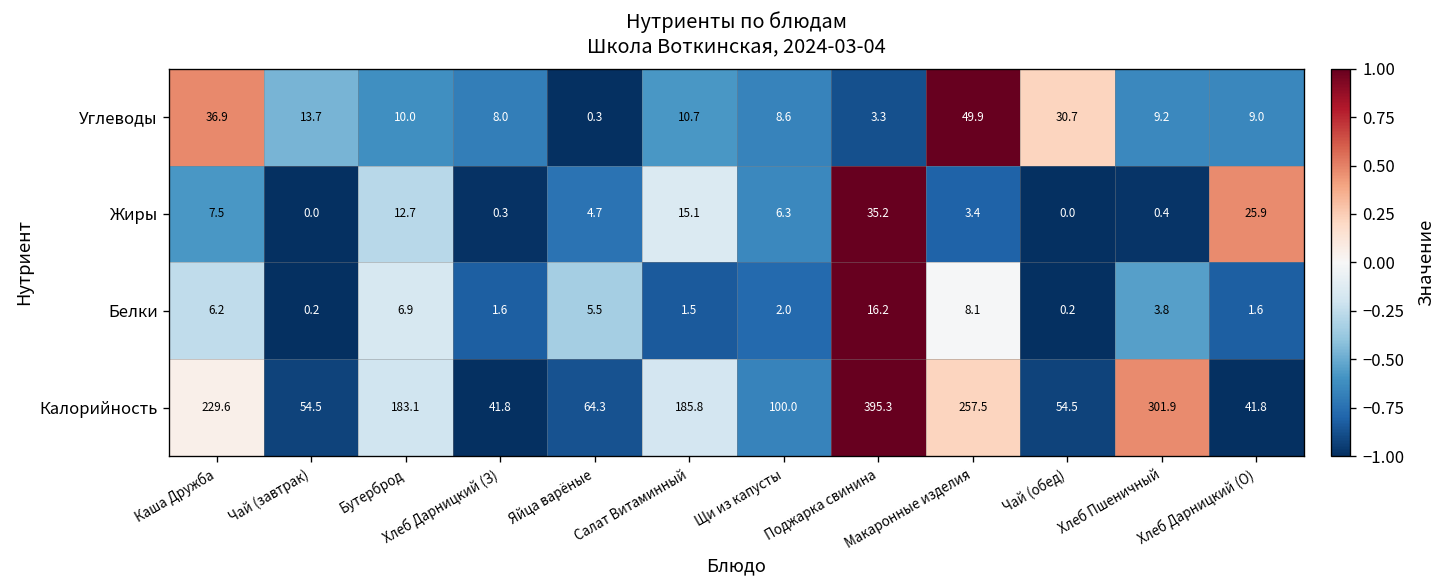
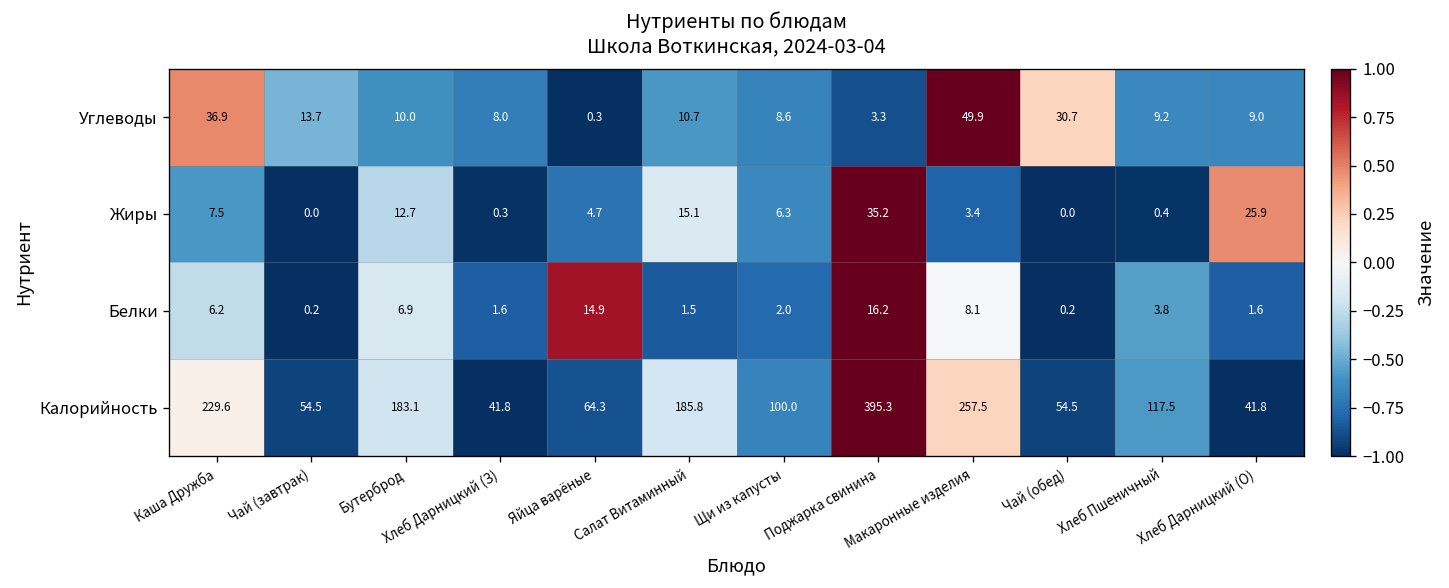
Белки, Яйца варёные: 5.5 -> 14.9
Калорийность, Хлеб Пшеничный: 301.9 -> 117.5
